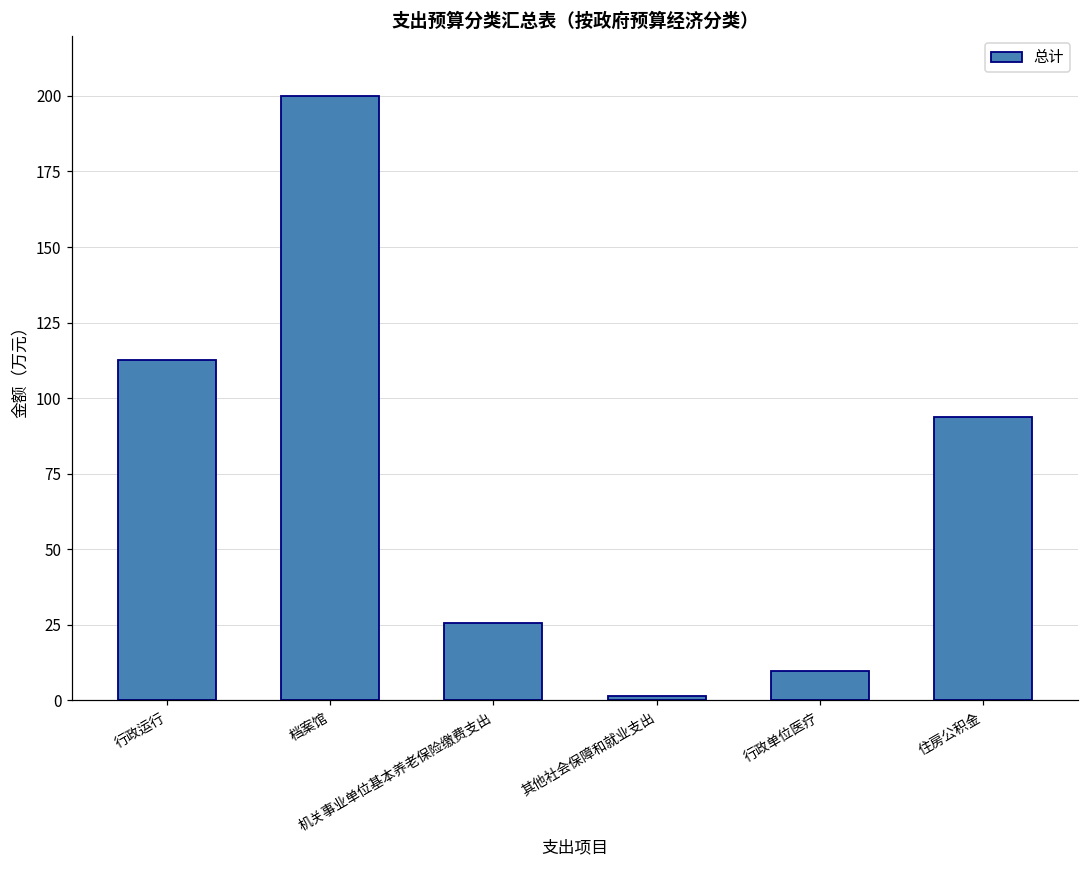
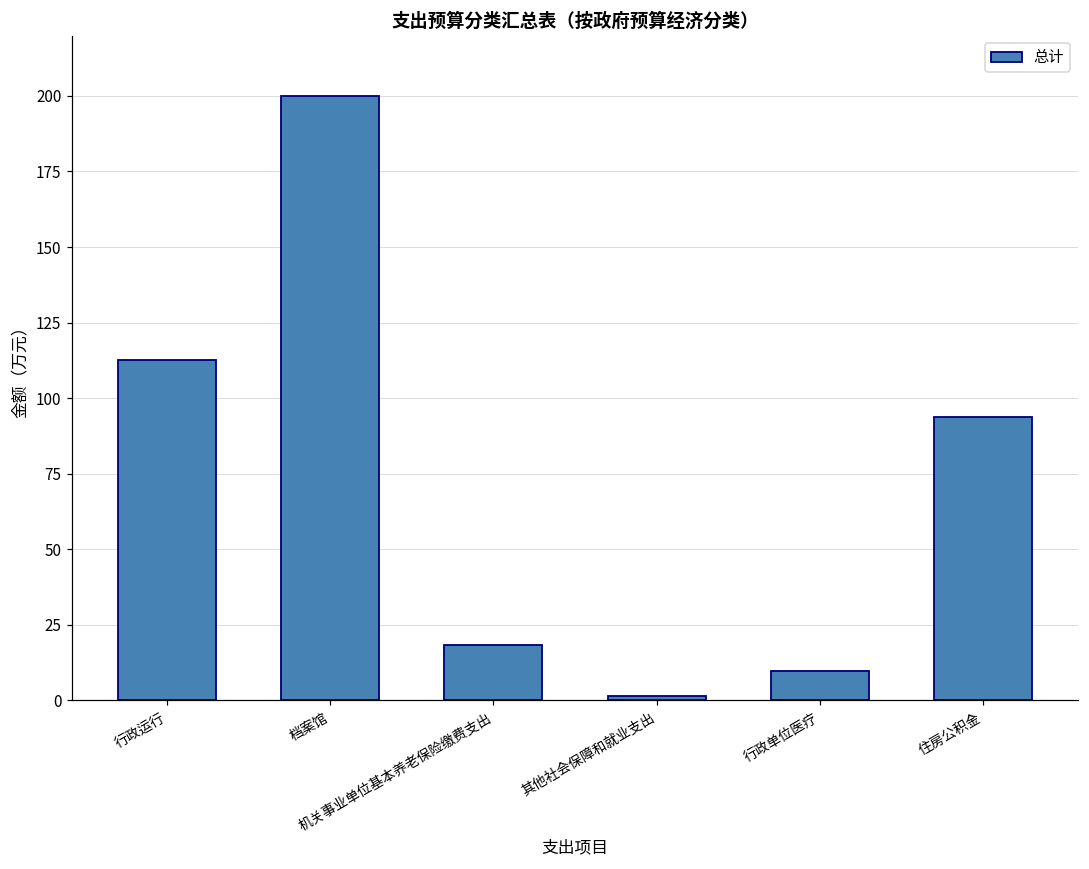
机关事业单位基本养老保险缴费支出: 26 -> 18
